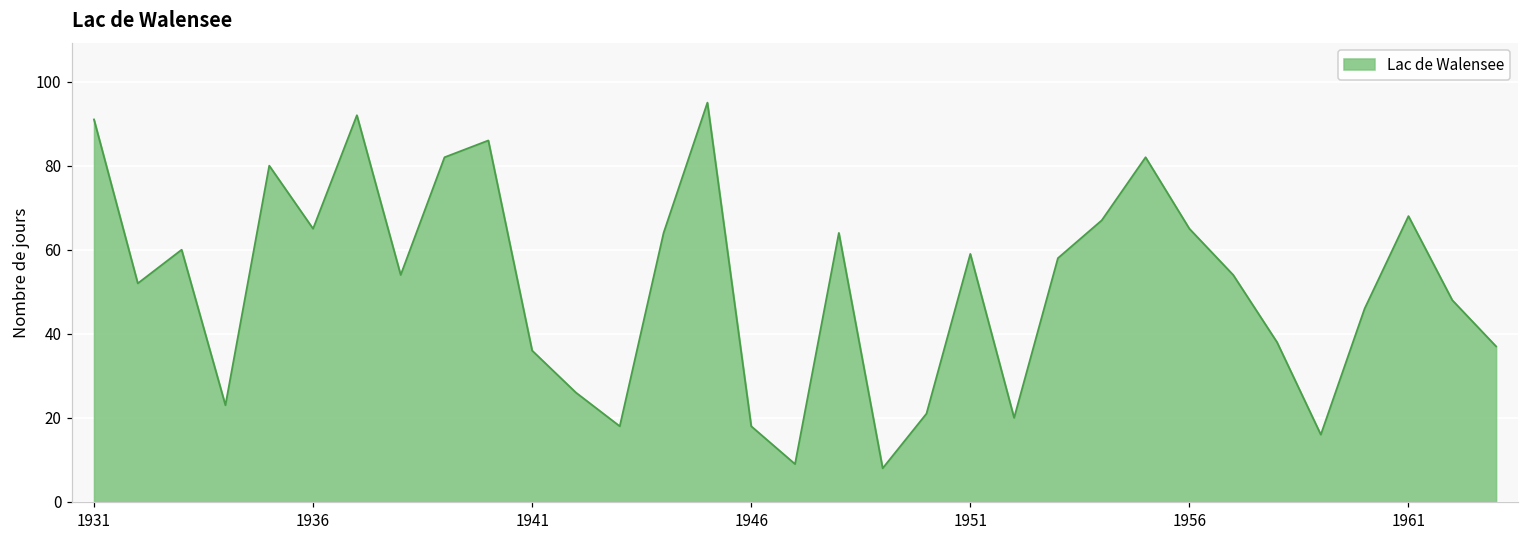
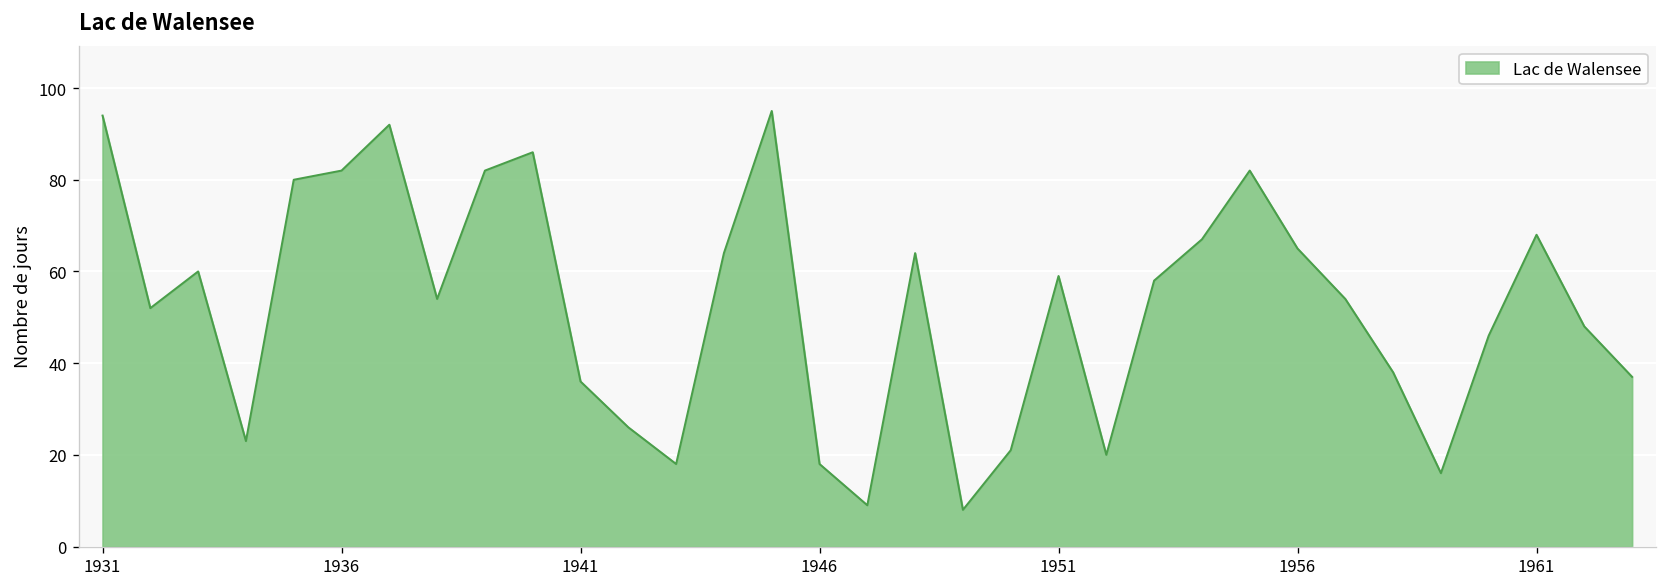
1931: 91 -> 94
1936: 65 -> 82
